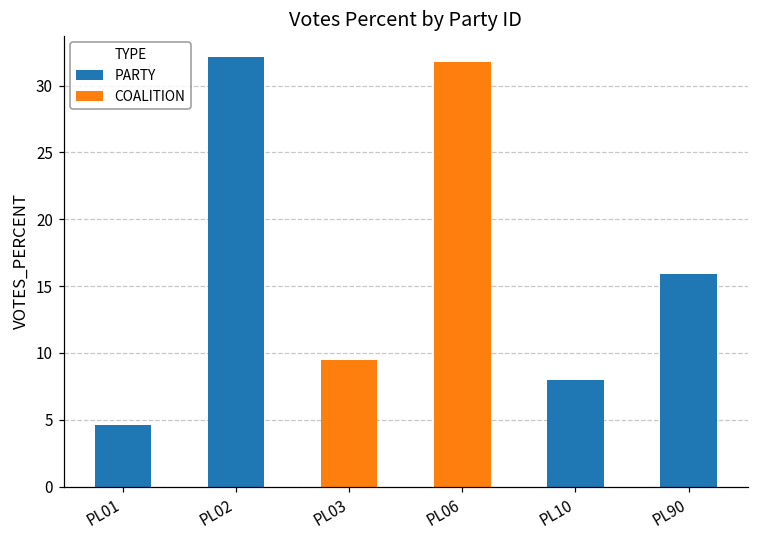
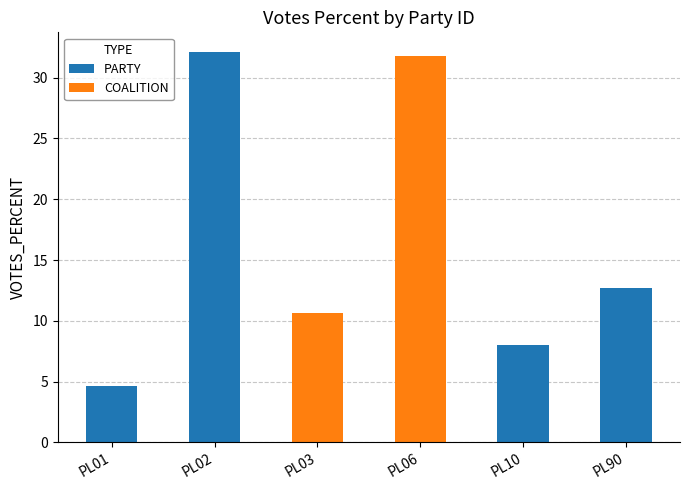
COALITION, PL03: 9.4 -> 10.6
PARTY, PL90: 15.9 -> 12.7
